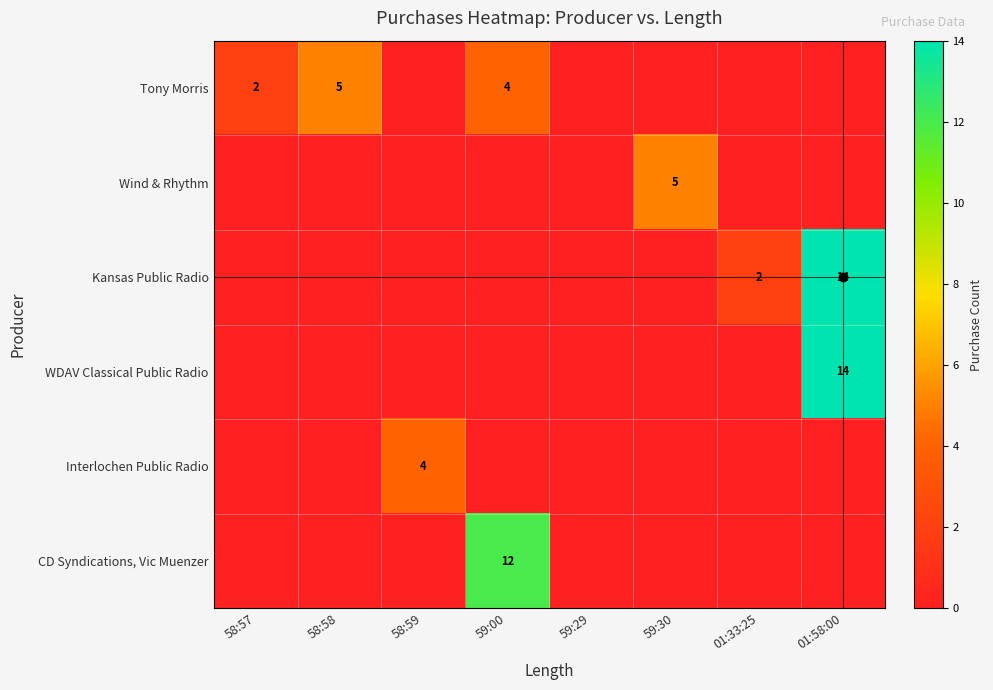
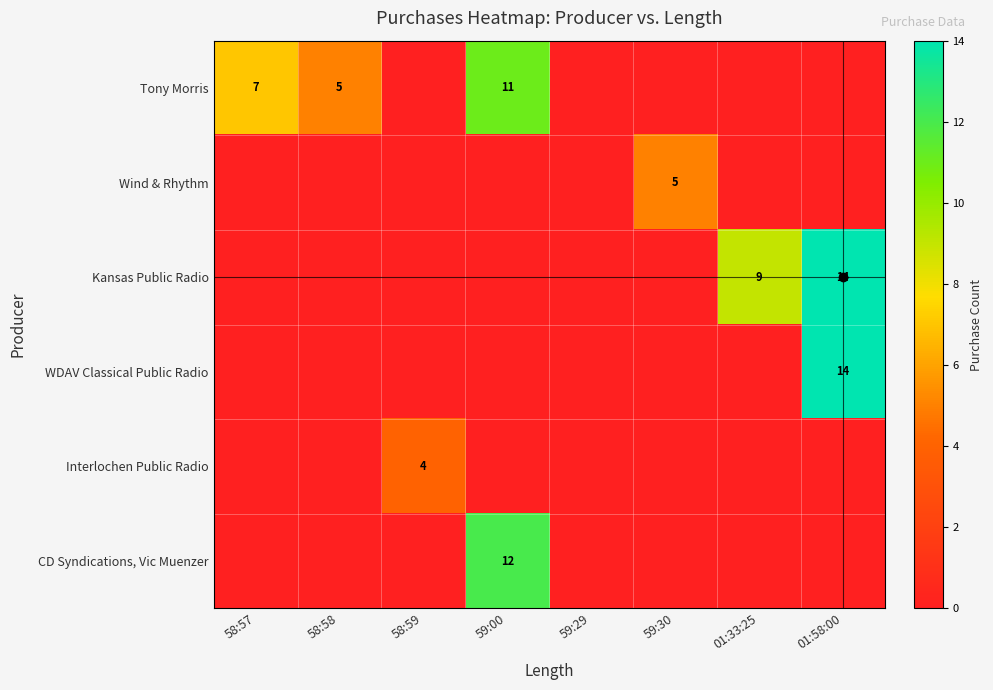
Tony Morris, 58:57: 2 -> 7
Tony Morris, 59:00: 4 -> 11
Kansas Public Radio, 01:33:25: 2 -> 9
